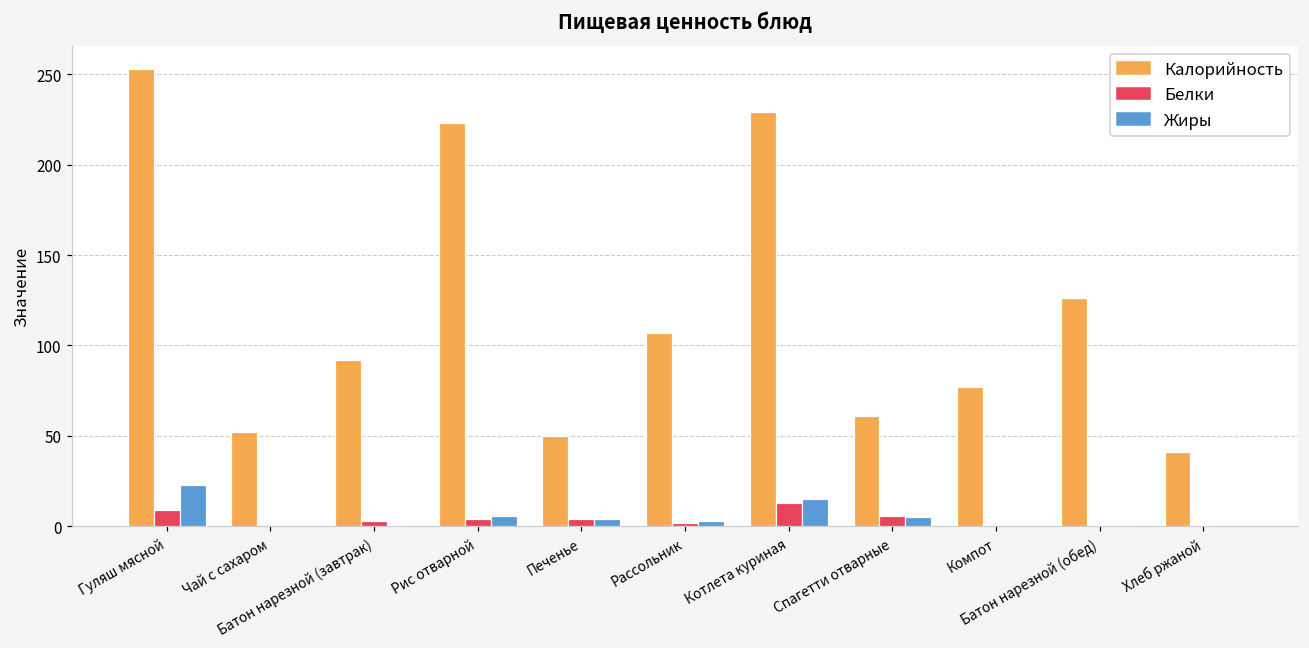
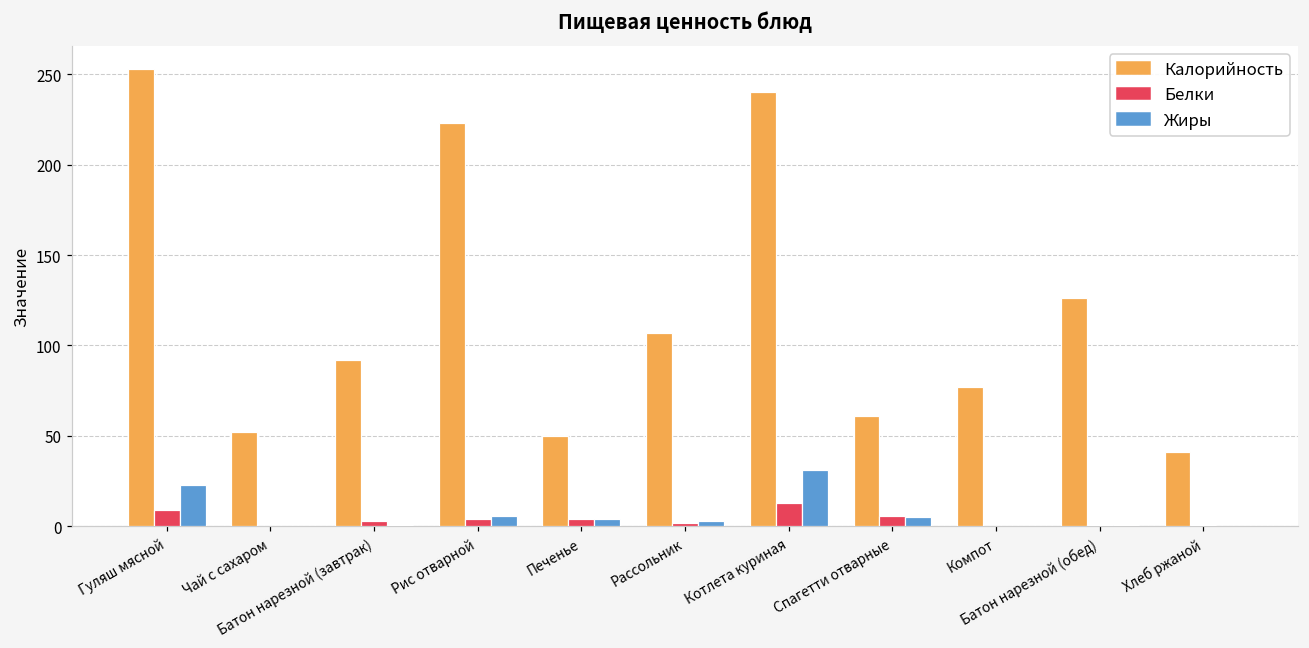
Калорийность, Котлета куриная: 229 -> 240
Жиры, Котлета куриная: 15 -> 31
